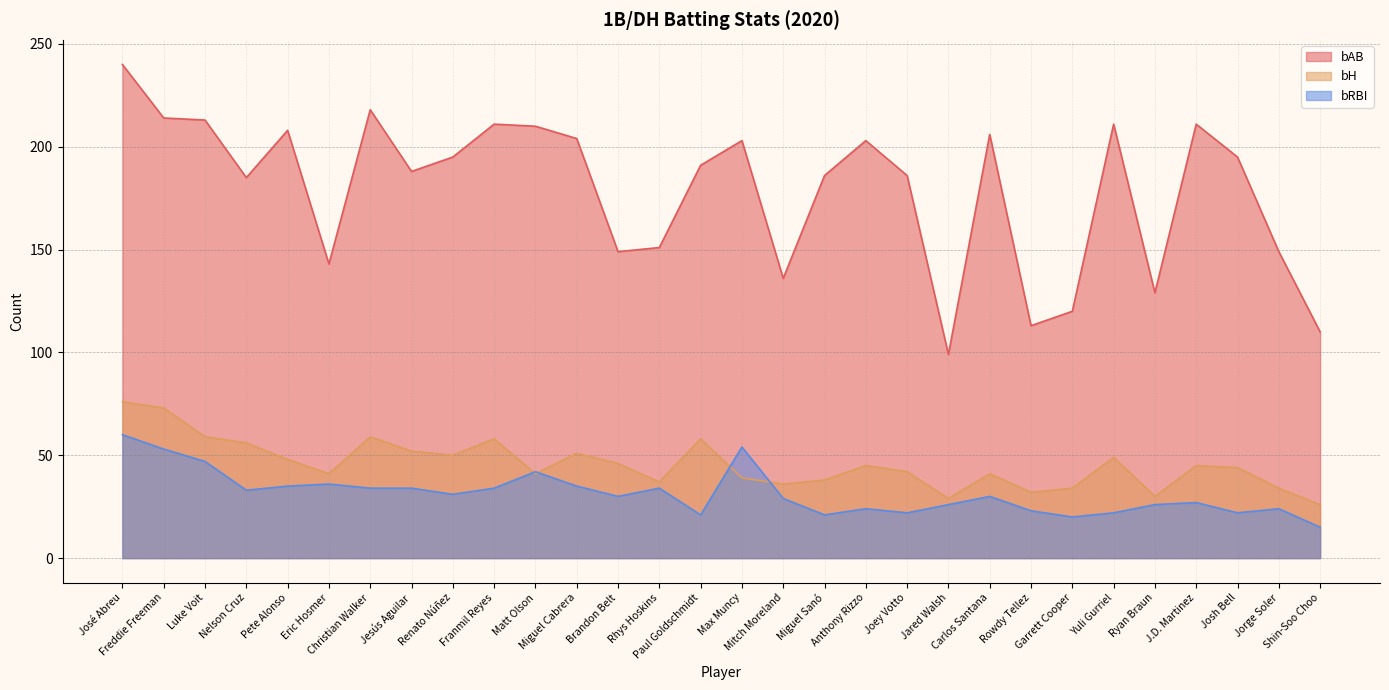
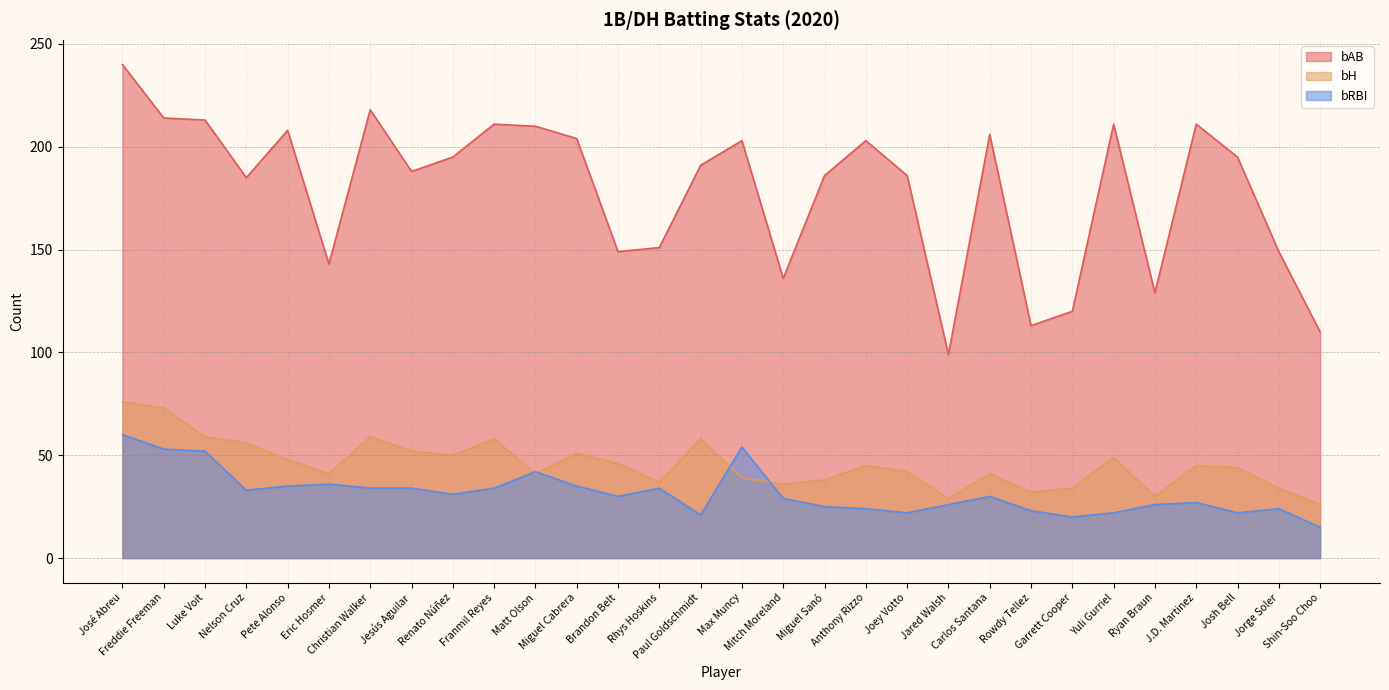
bRBI, Luke Voit: 47 -> 52
bRBI, Miguel Sanó: 21 -> 25
